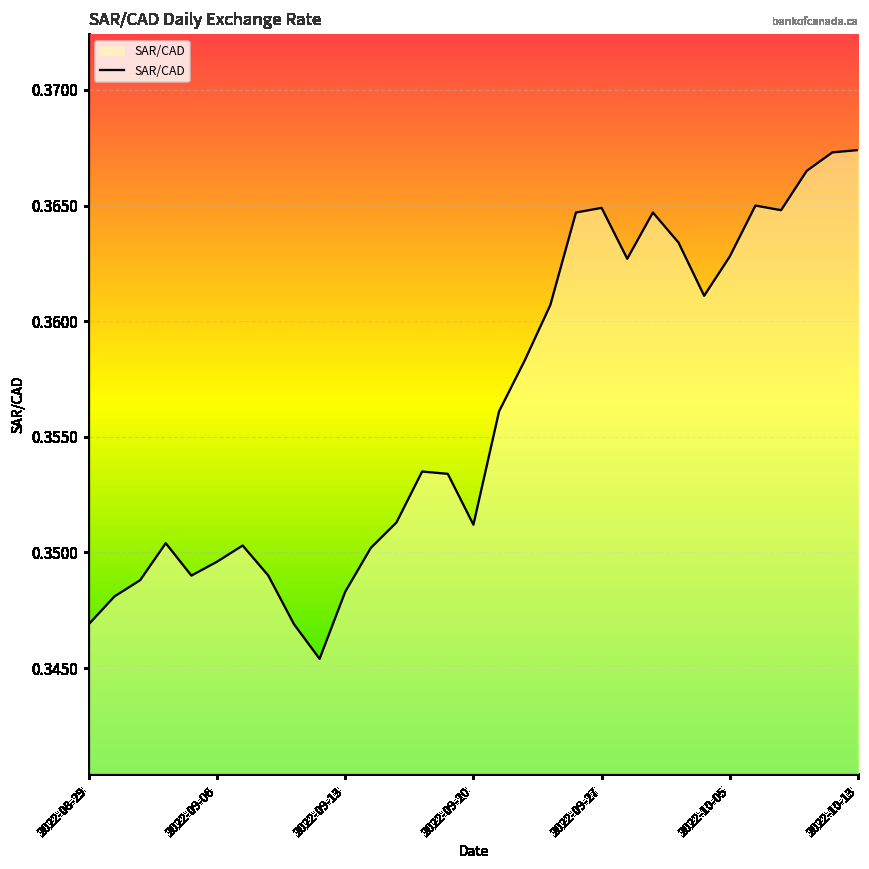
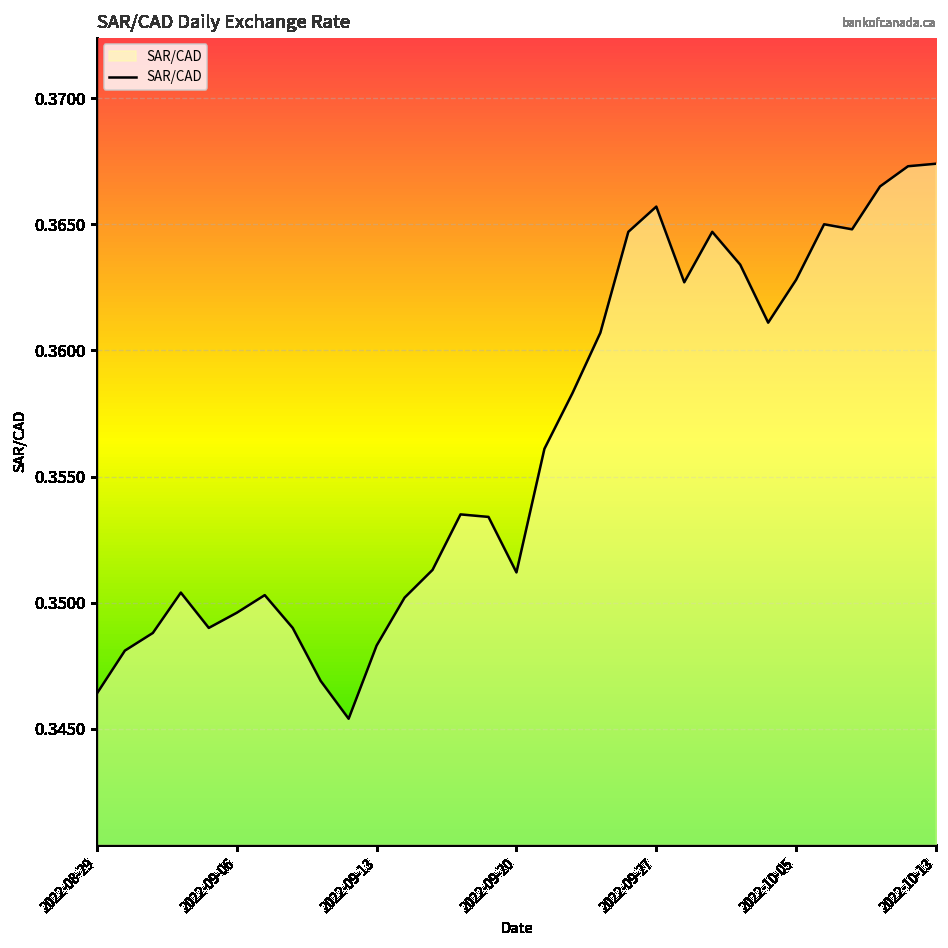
2022-08-29: 0.3469 -> 0.3464
2022-09-27: 0.3649 -> 0.3657
